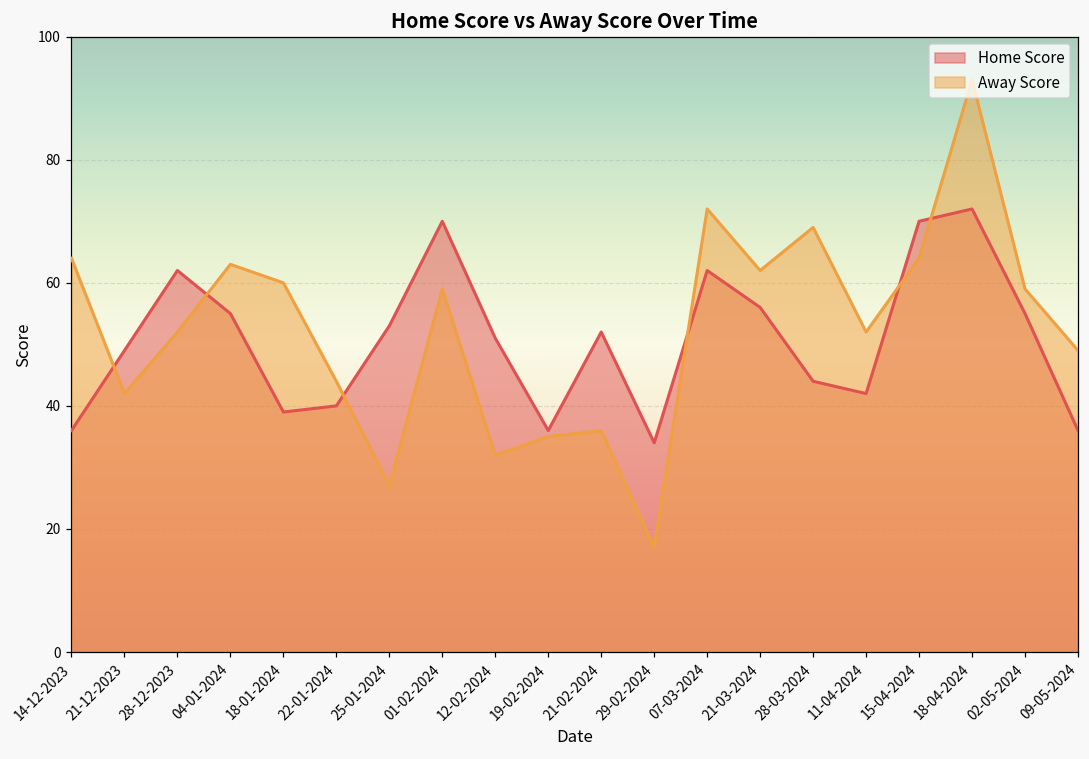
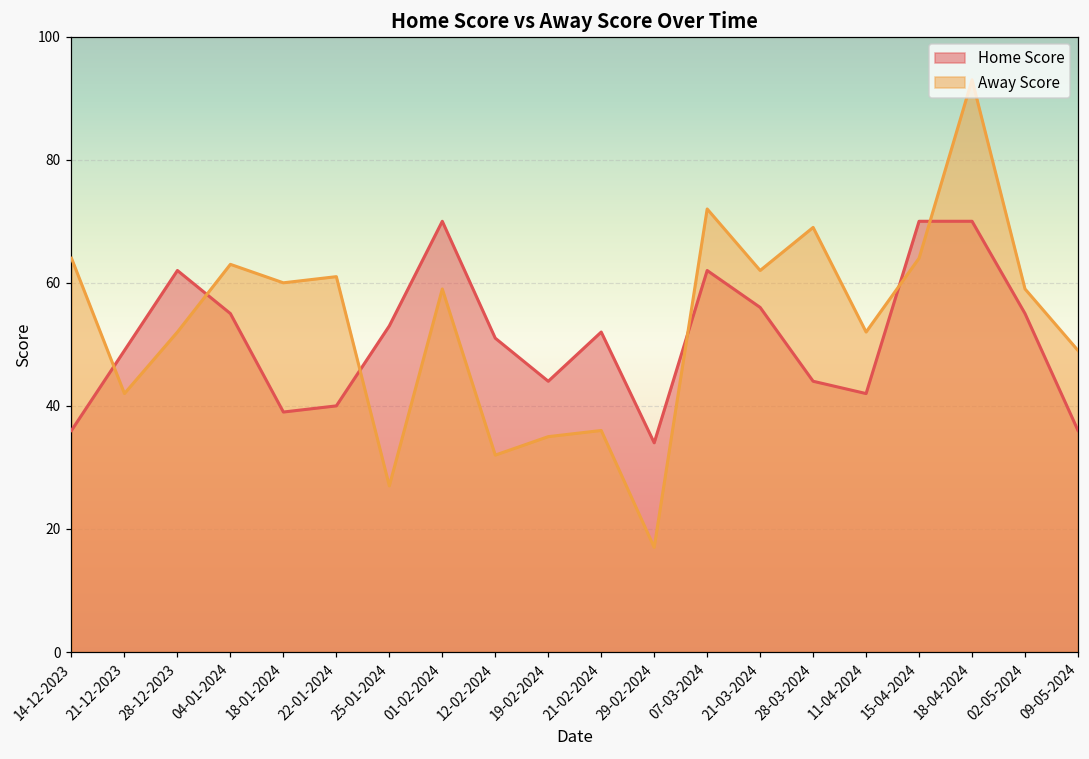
Away Score, 22-01-2024: 44 -> 61
Home Score, 19-02-2024: 36 -> 44
Home Score, 18-04-2024: 72 -> 70
